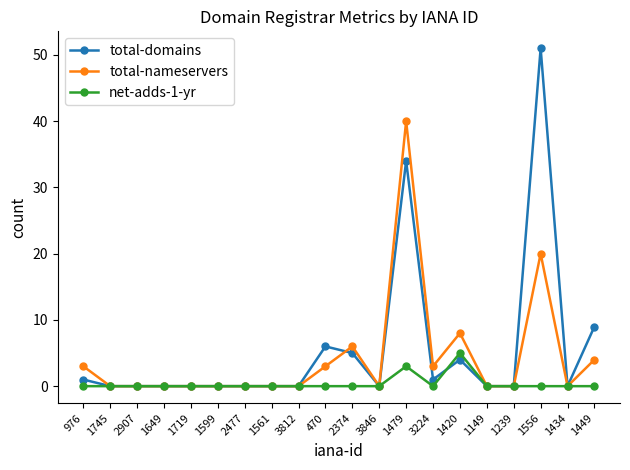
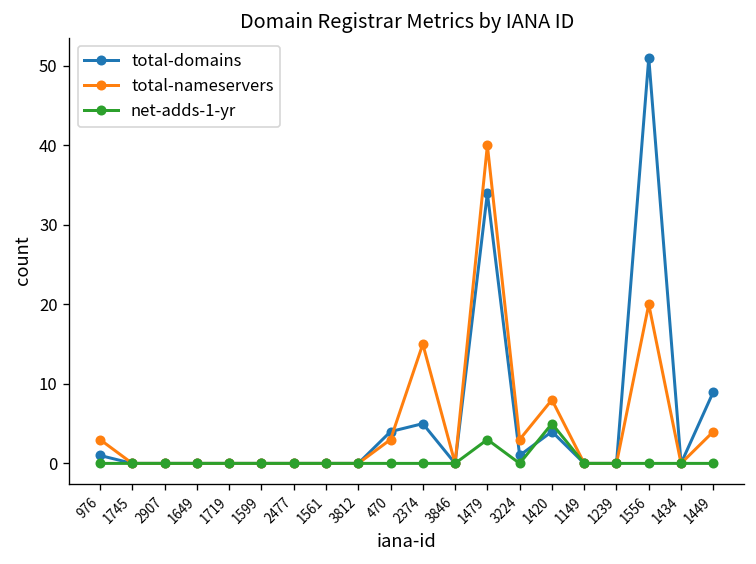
total-domains, 470: 6 -> 4
total-nameservers, 2374: 6 -> 15
